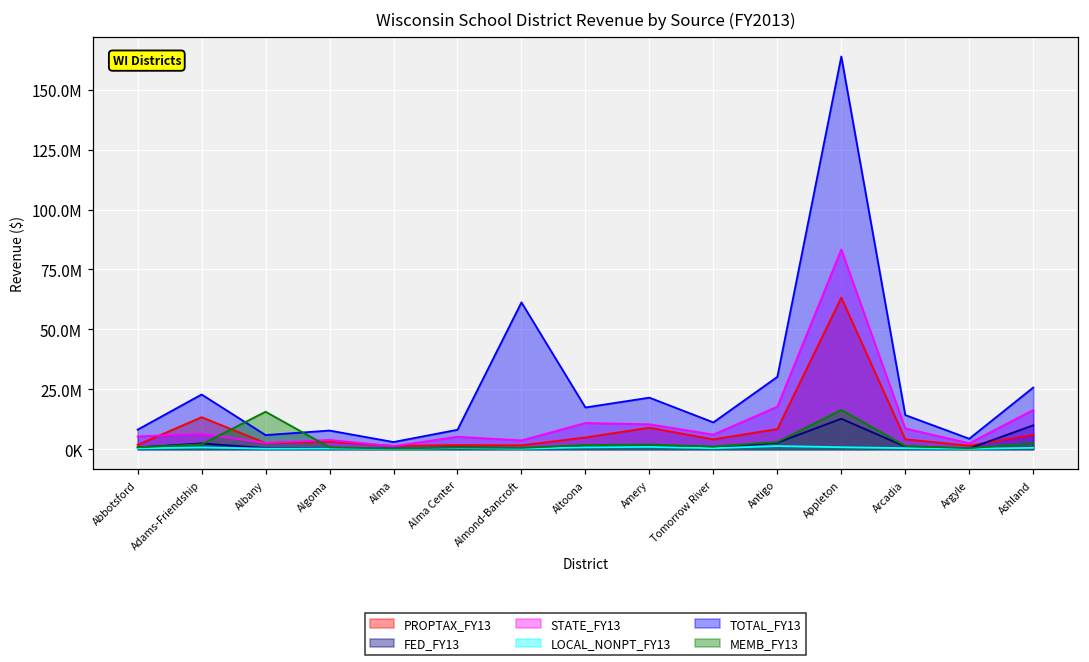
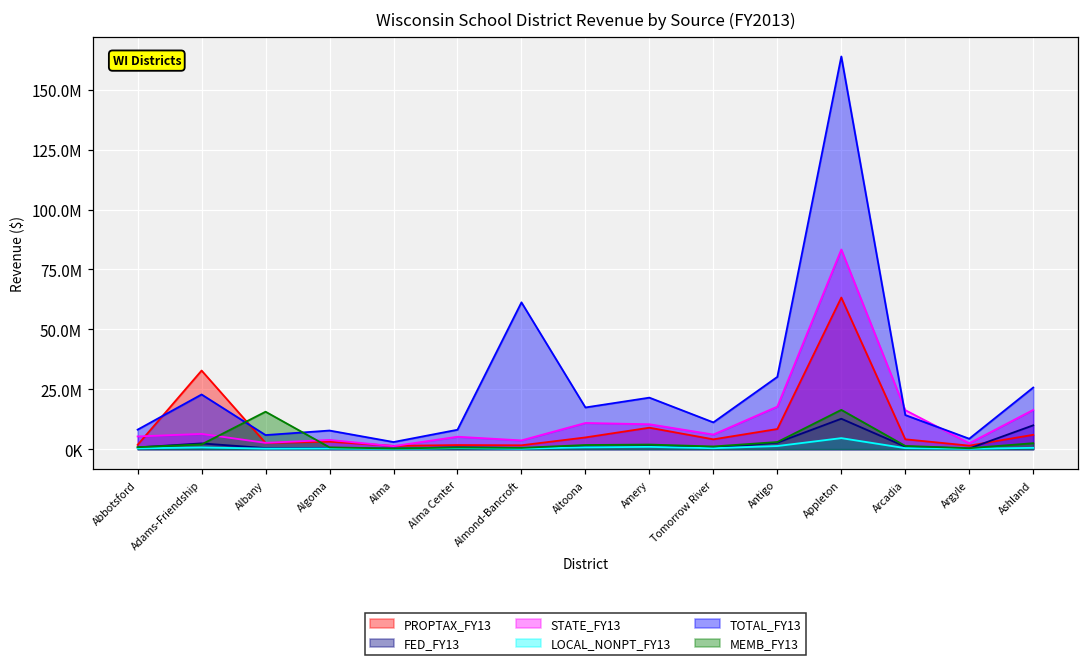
PROPTAX_FY13, Adams-Friendship: 13000000 -> 33000000
LOCAL_NONPT_FY13, Appleton: 1000000 -> 5000000
STATE_FY13, Arcadia: 9000000 -> 16000000
